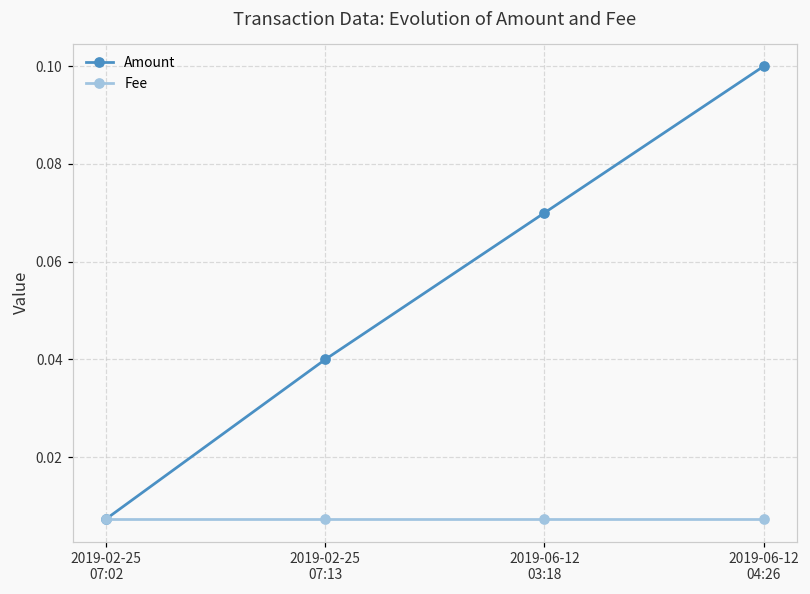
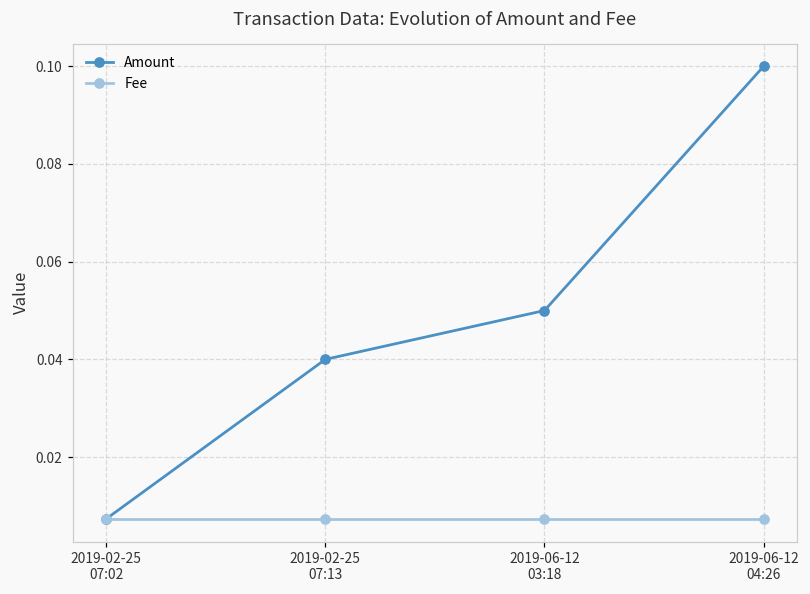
Amount, 2019-06-12 03:18: 0.07 -> 0.05
